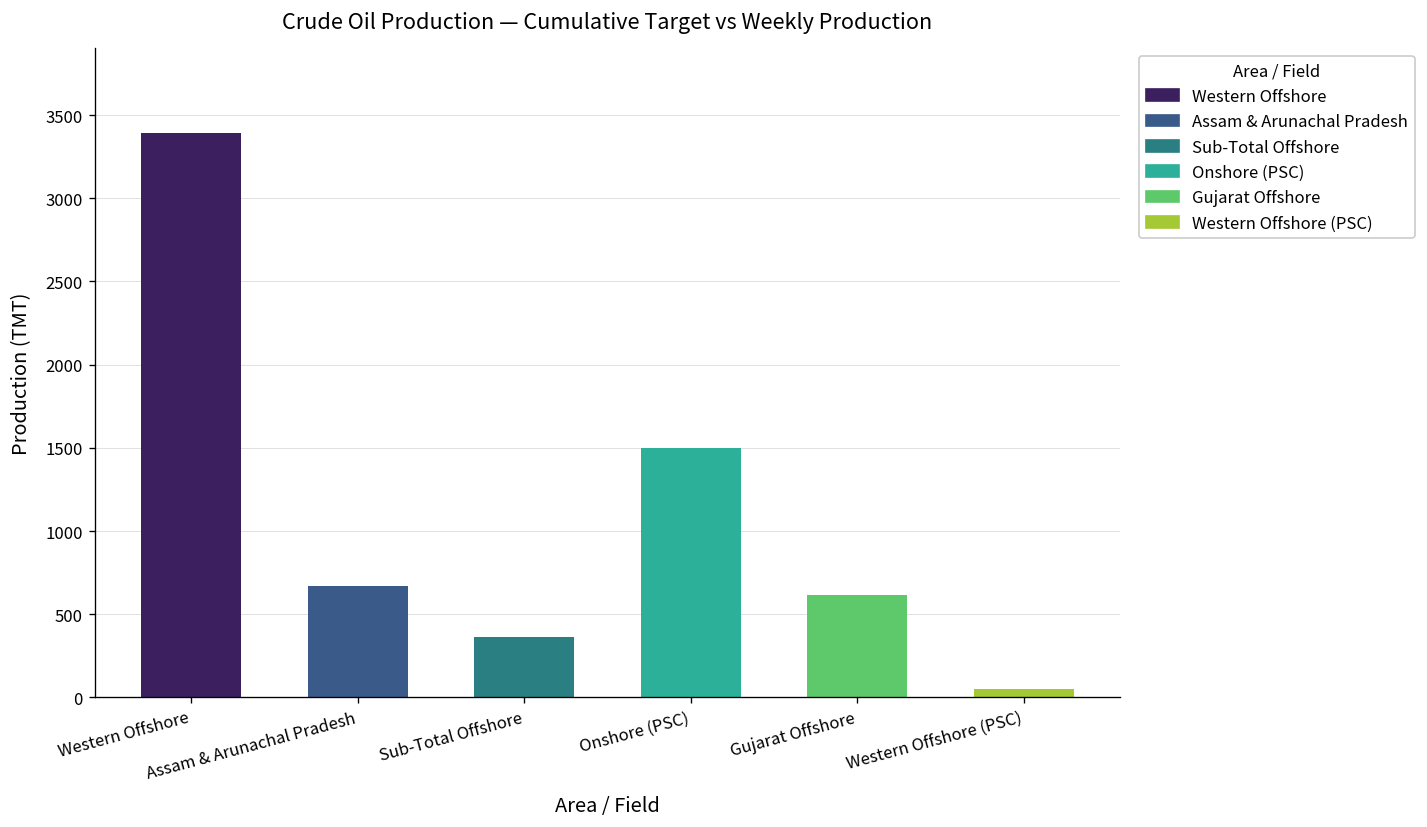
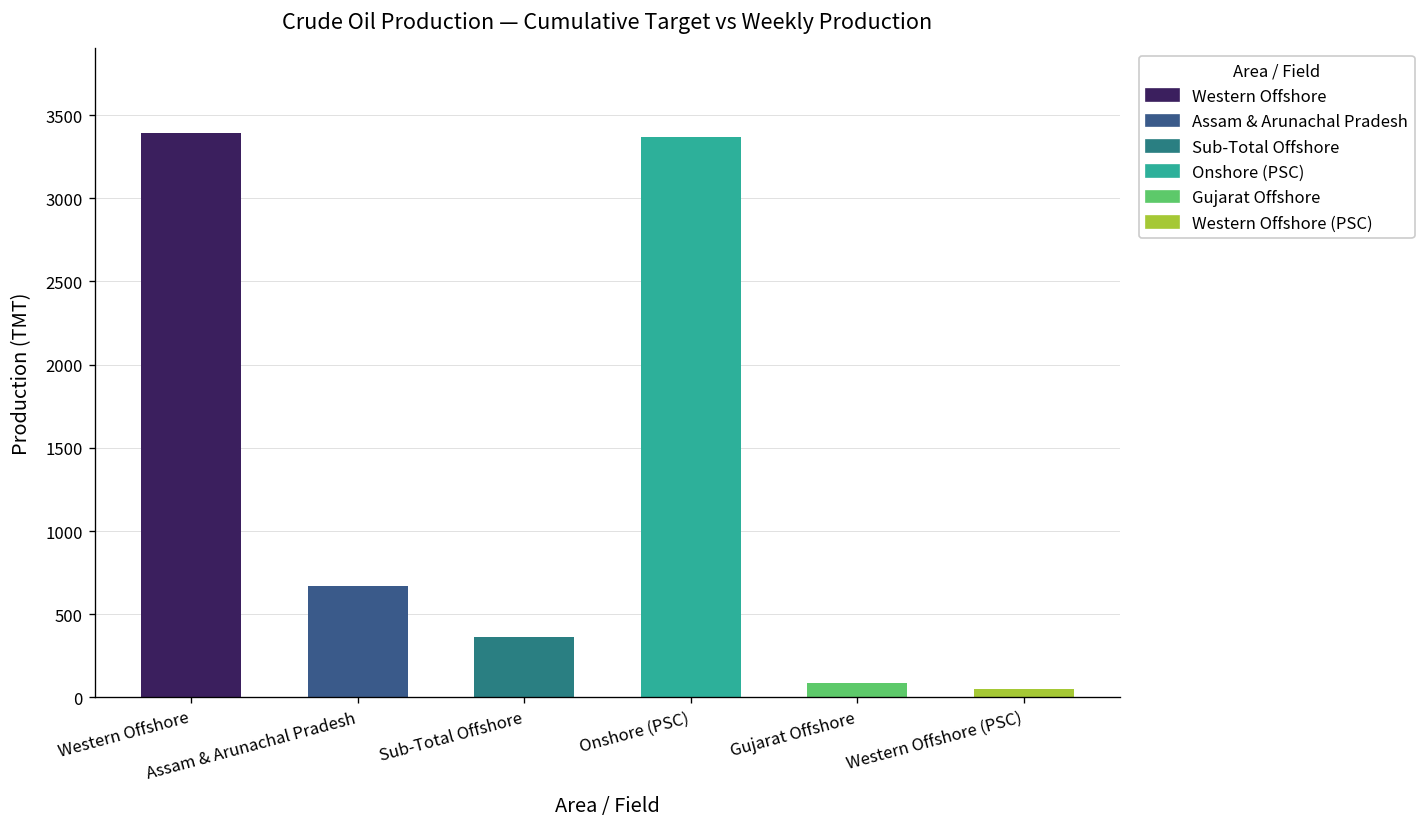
Onshore (PSC): 1500 -> 3370
Gujarat Offshore: 620 -> 90
